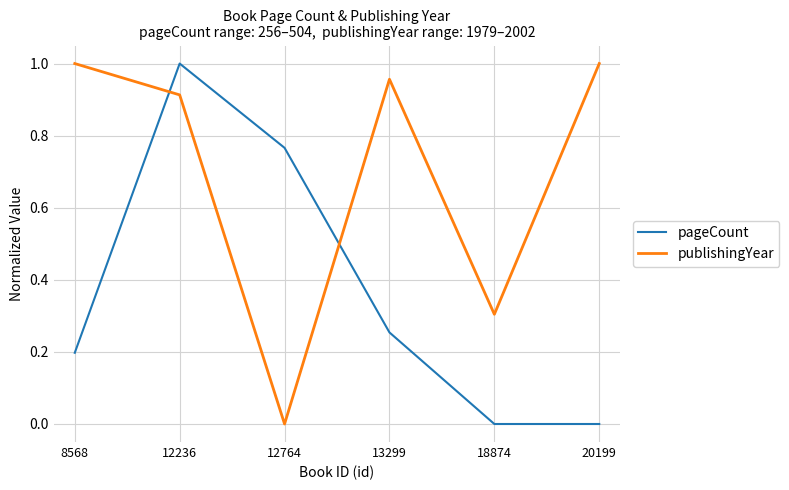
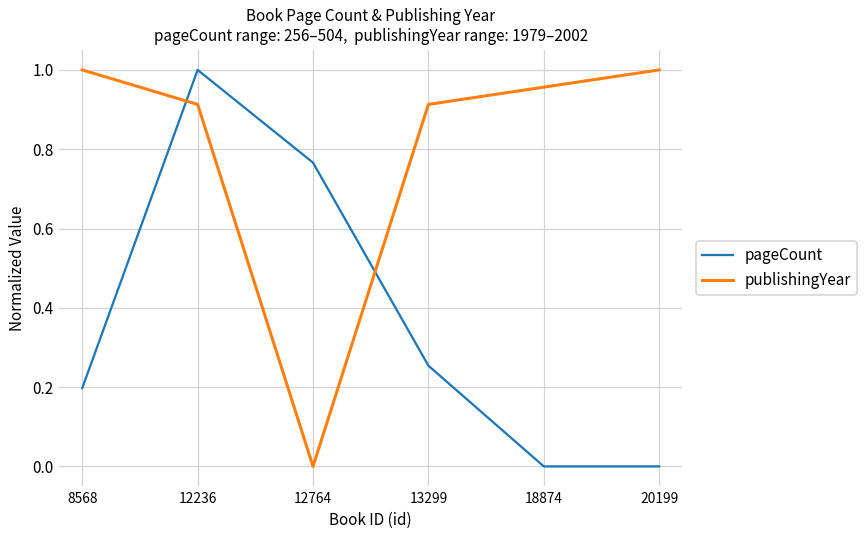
publishingYear, 13299: 0.96 -> 0.91
publishingYear, 18874: 0.30 -> 0.96
